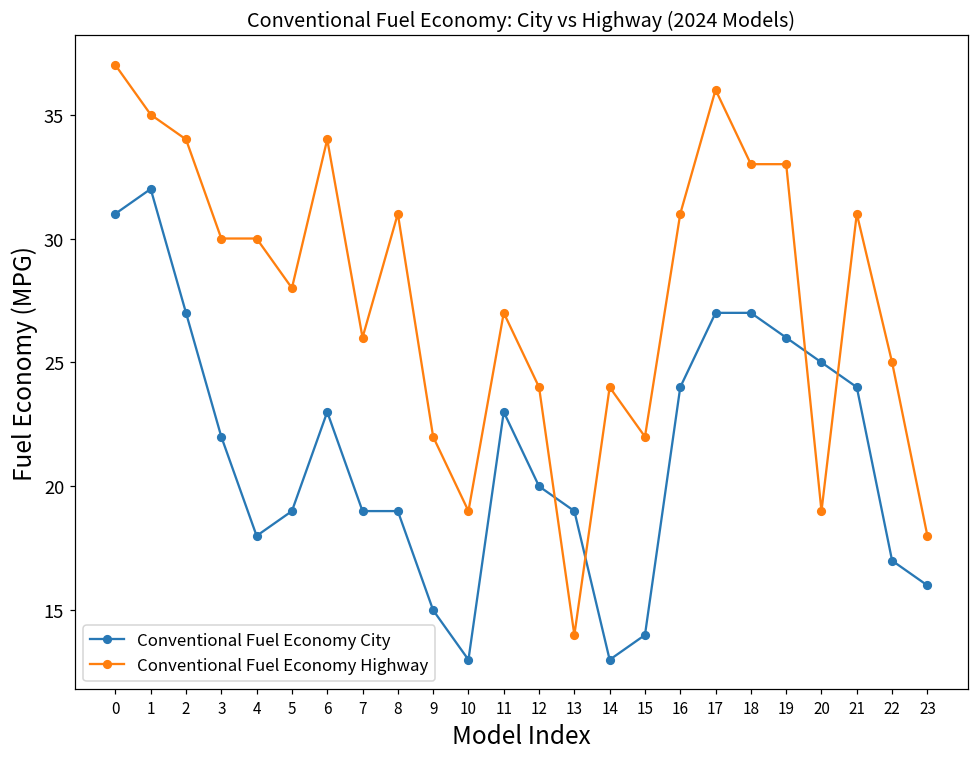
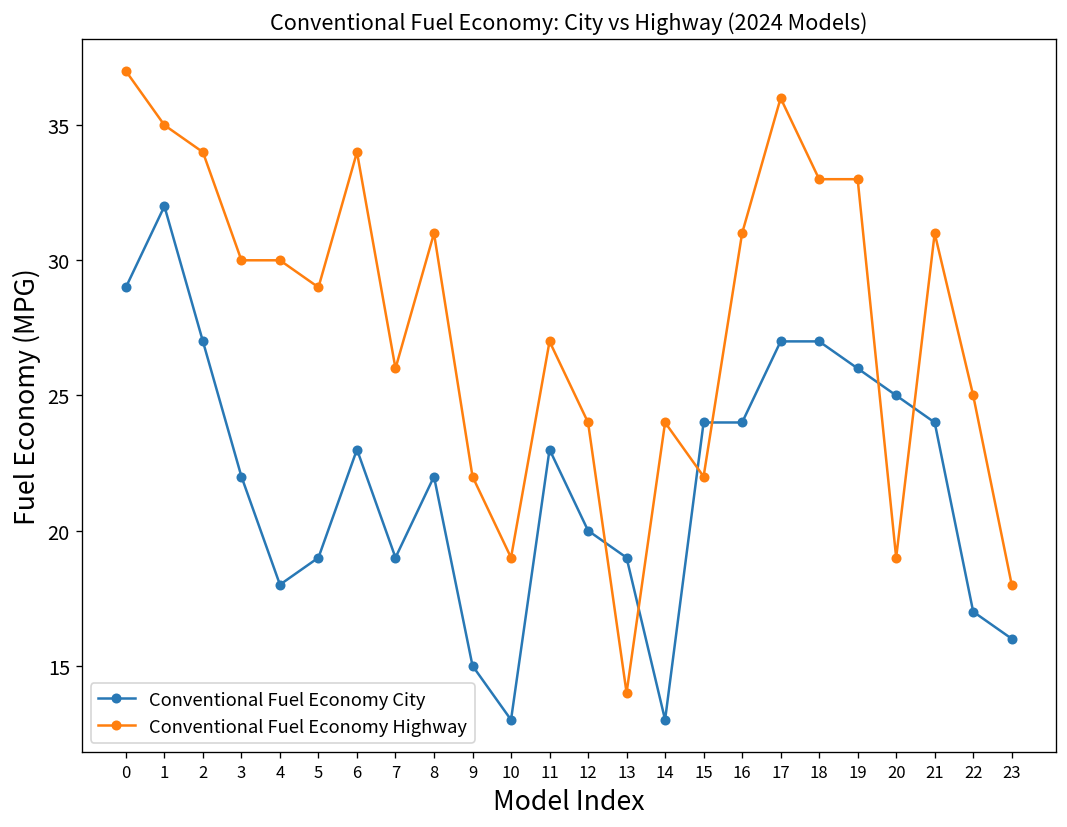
Conventional Fuel Economy City, 0: 31 -> 29
Conventional Fuel Economy Highway, 5: 28 -> 29
Conventional Fuel Economy City, 8: 19 -> 22
Conventional Fuel Economy City, 15: 14 -> 24
